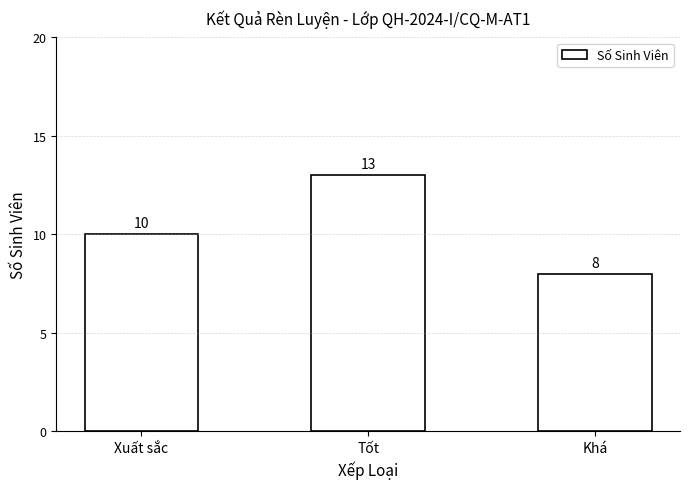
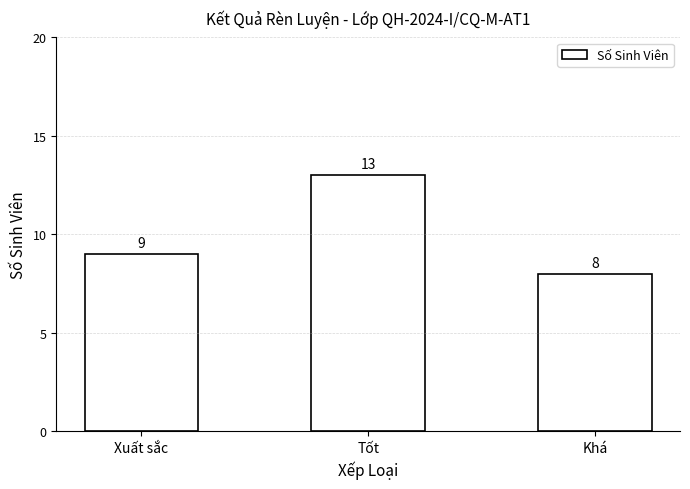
Xuất sắc: 10 -> 9
